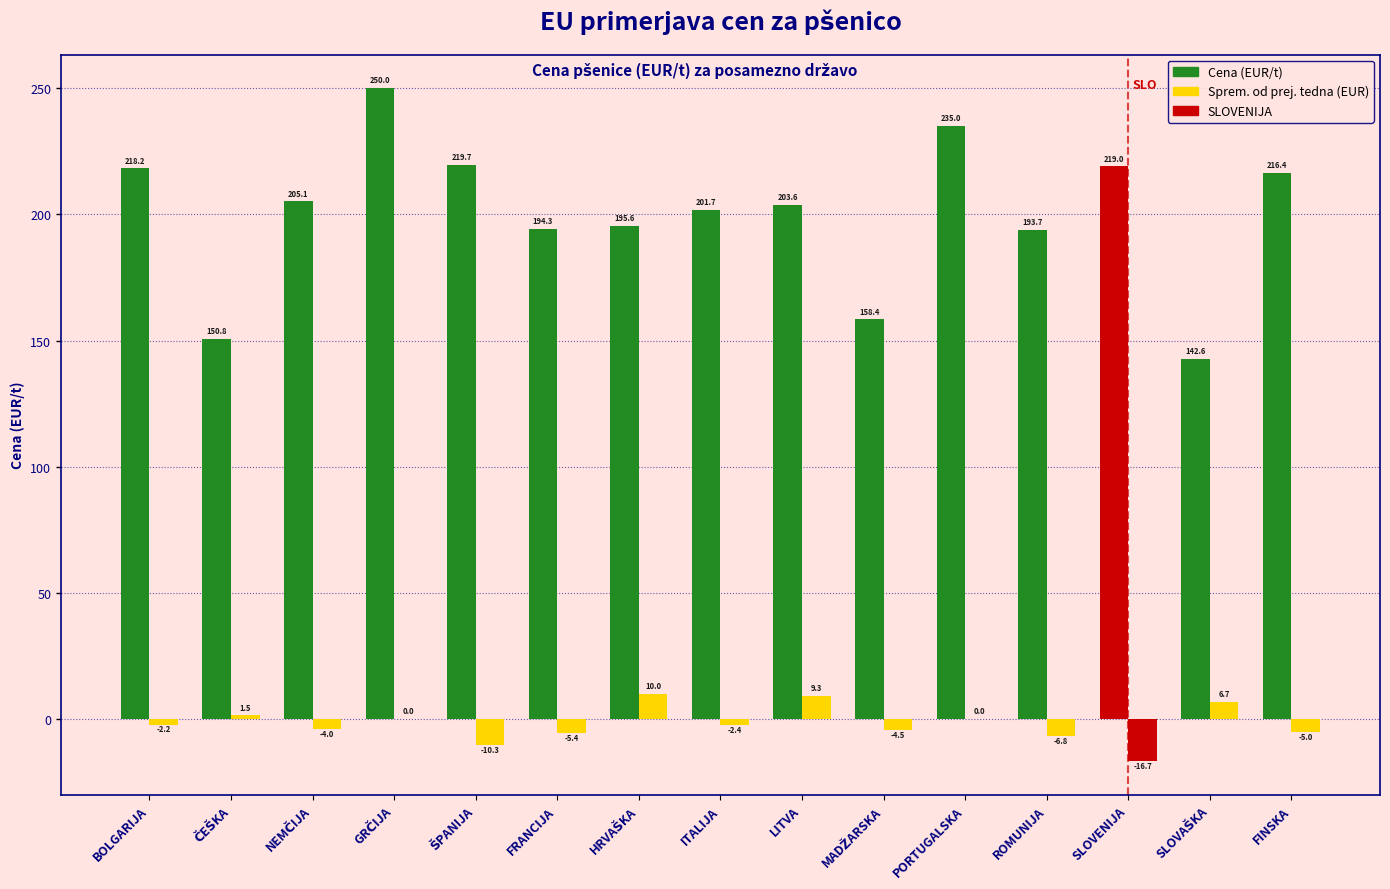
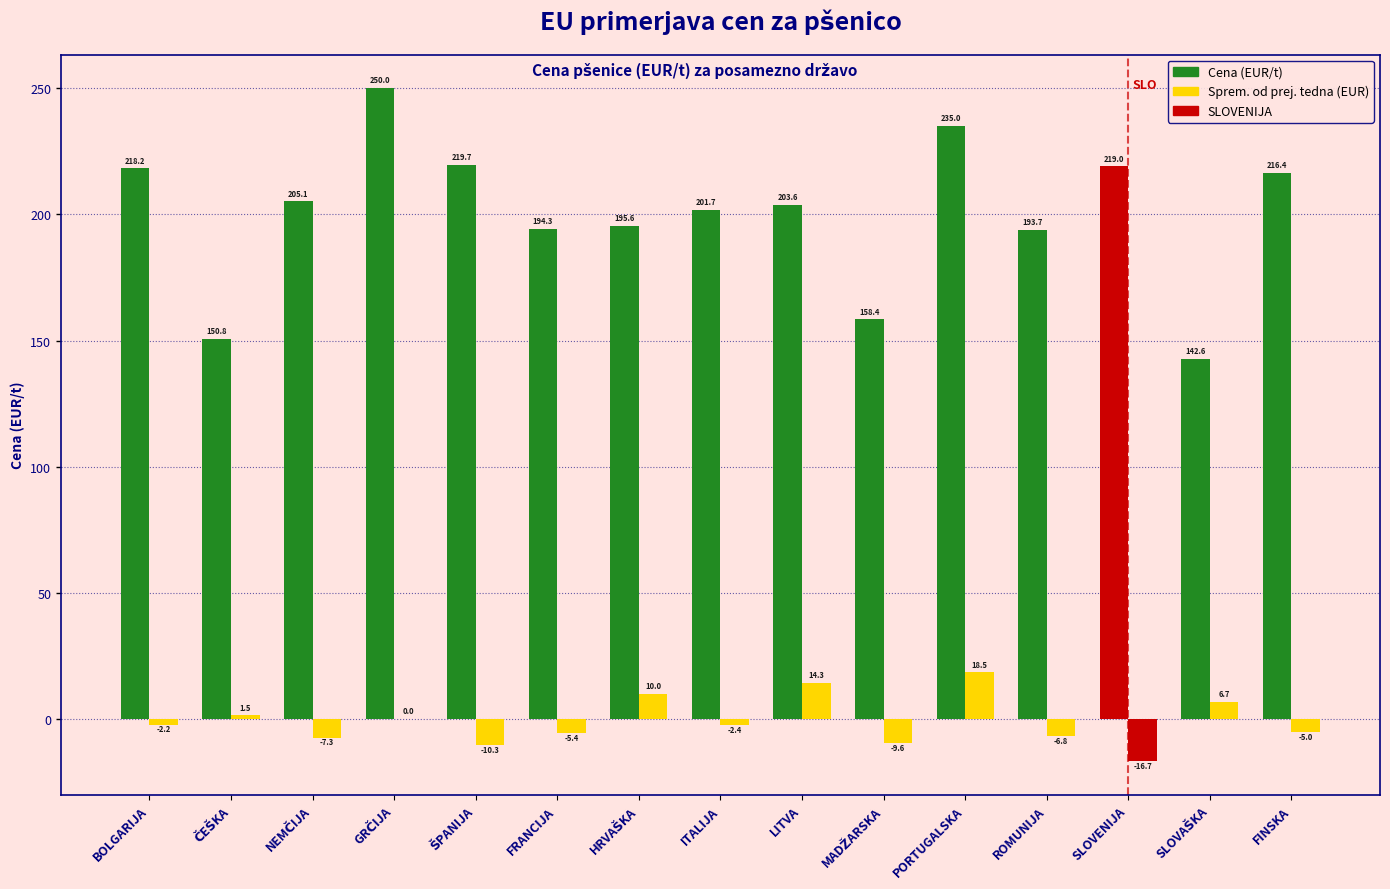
Sprem. od prej. tedna (EUR), NEMČIJA: -4.0 -> -7.3
Sprem. od prej. tedna (EUR), LITVA: 9.3 -> 14.3
Sprem. od prej. tedna (EUR), MADŽARSKA: -4.5 -> -9.6
Sprem. od prej. tedna (EUR), PORTUGALSKA: 0.0 -> 18.5
